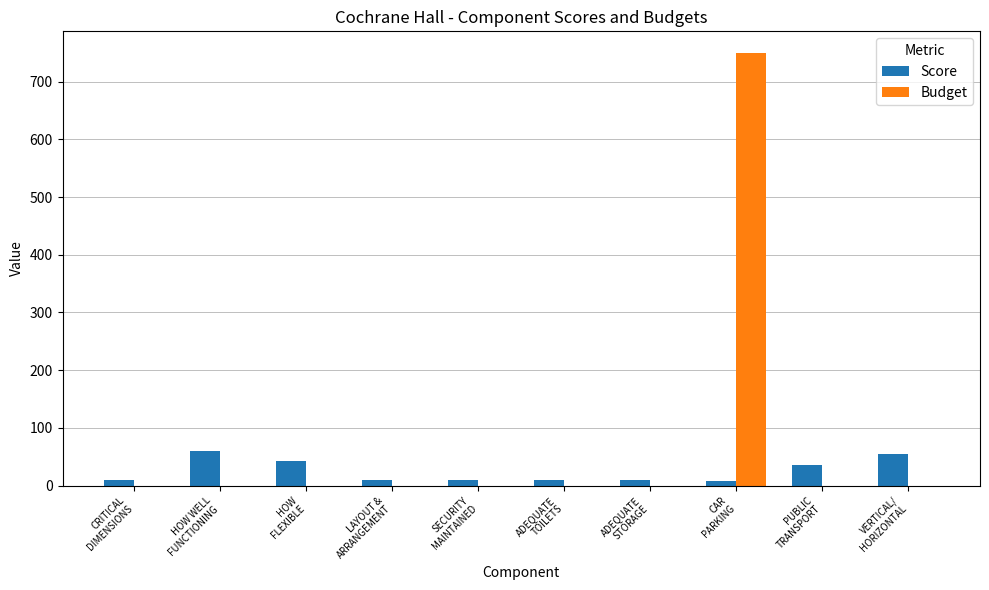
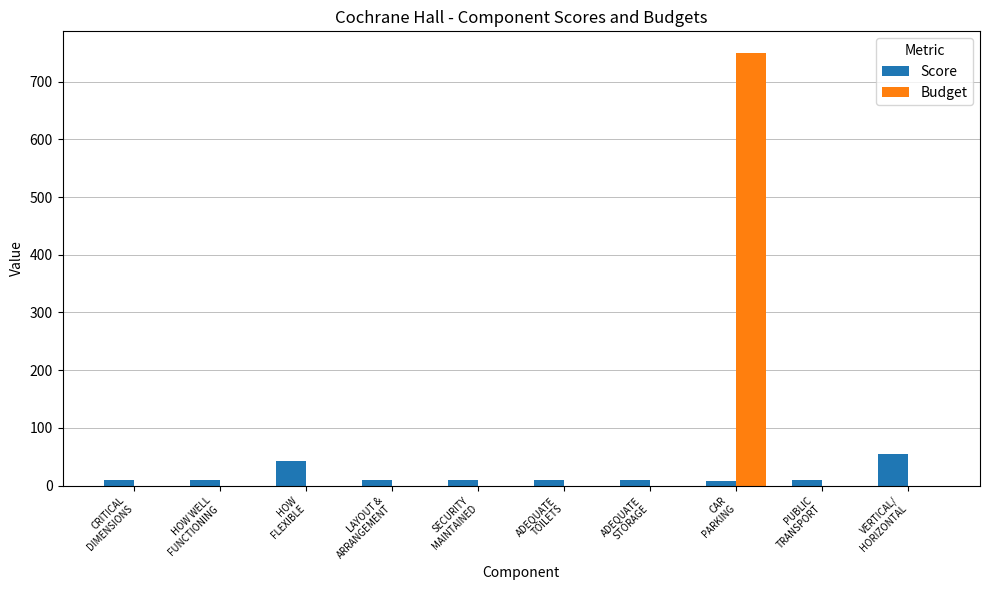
Score, HOW WELL FUNCTIONING: 60 -> 10
Score, PUBLIC TRANSPORT: 40 -> 10
